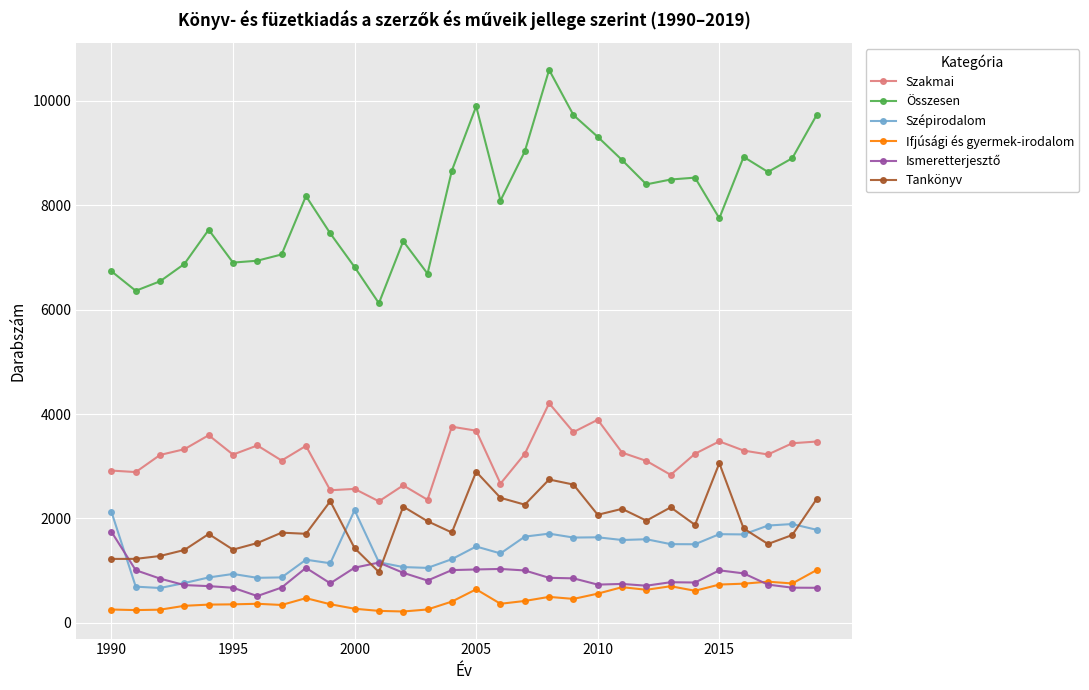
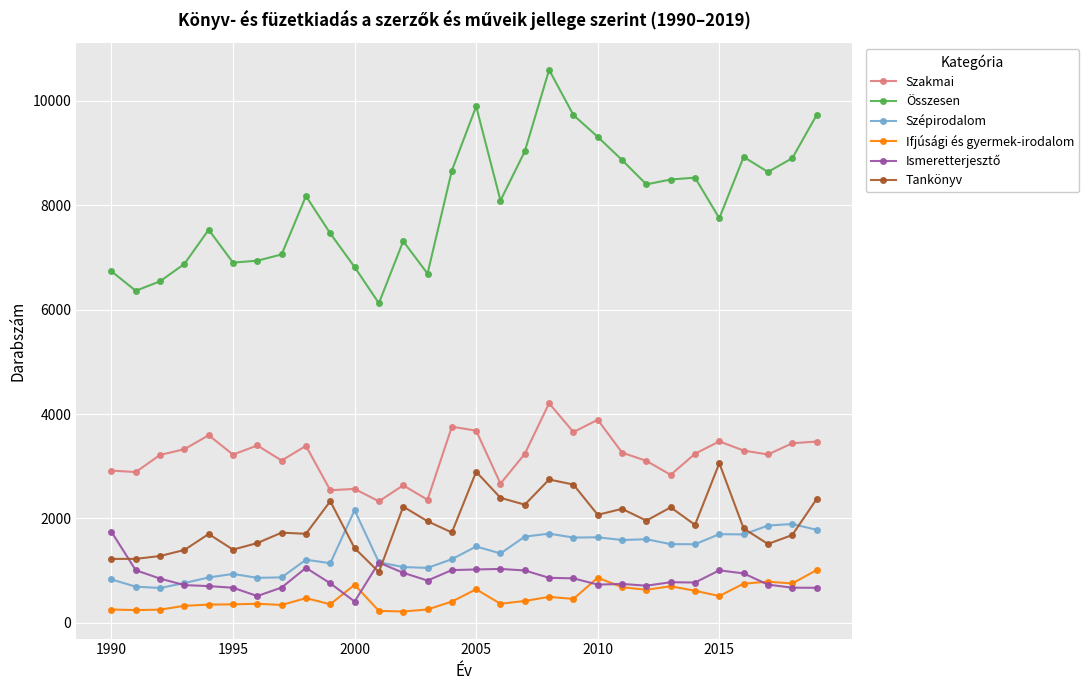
Szépirodalom, 1990: 2100 -> 800
Ifjúsági és gyermek-irodalom, 2000: 300 -> 700
Ismeretterjesztő, 2000: 1100 -> 400
Ifjúsági és gyermek-irodalom, 2010: 600 -> 900
Ifjúsági és gyermek-irodalom, 2015: 700 -> 500
